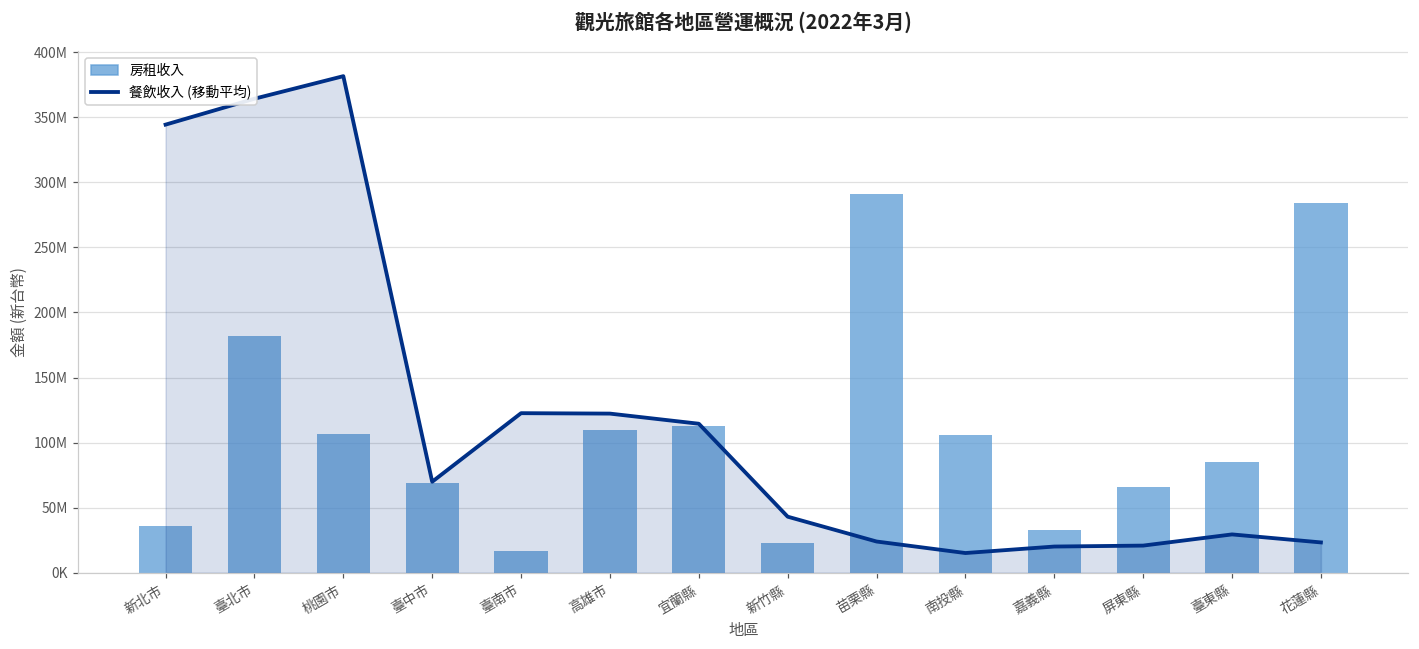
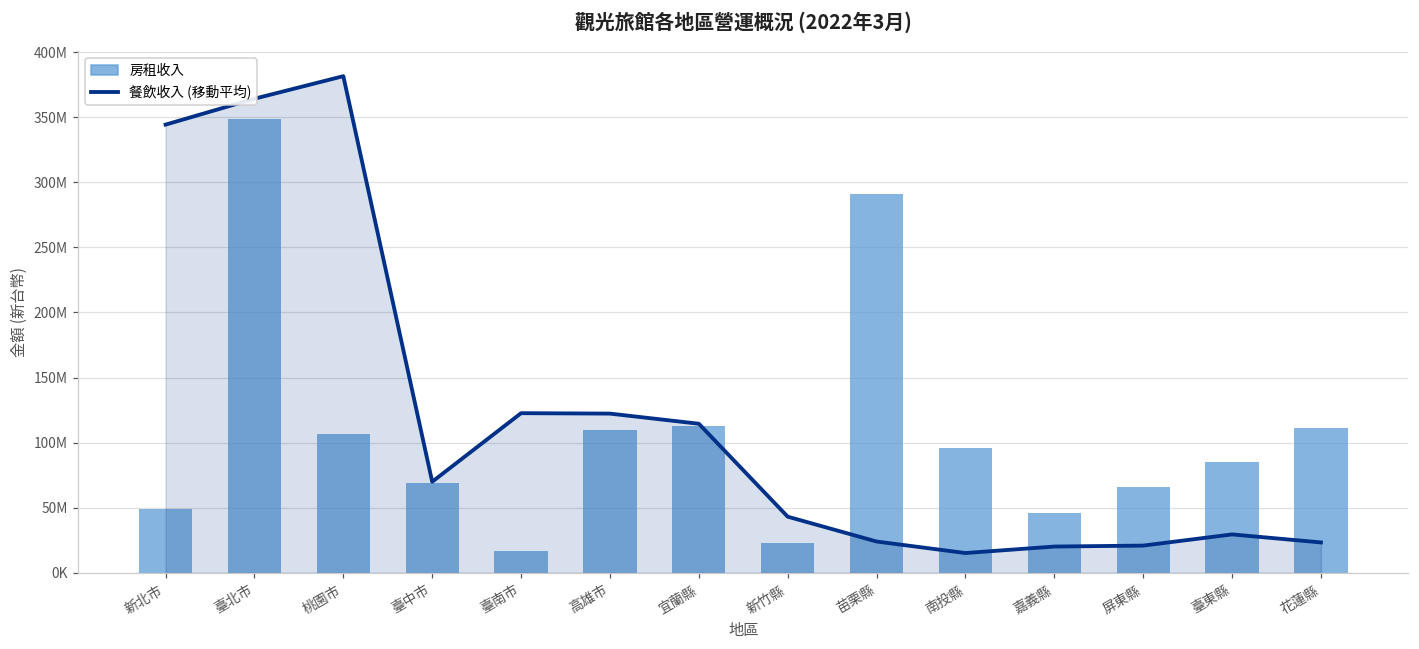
房租收入, 新北市: 36000000 -> 49000000
房租收入, 臺北市: 182000000 -> 349000000
房租收入, 南投縣: 106000000 -> 96000000
房租收入, 嘉義縣: 33000000 -> 46000000
房租收入, 花蓮縣: 284000000 -> 111000000
